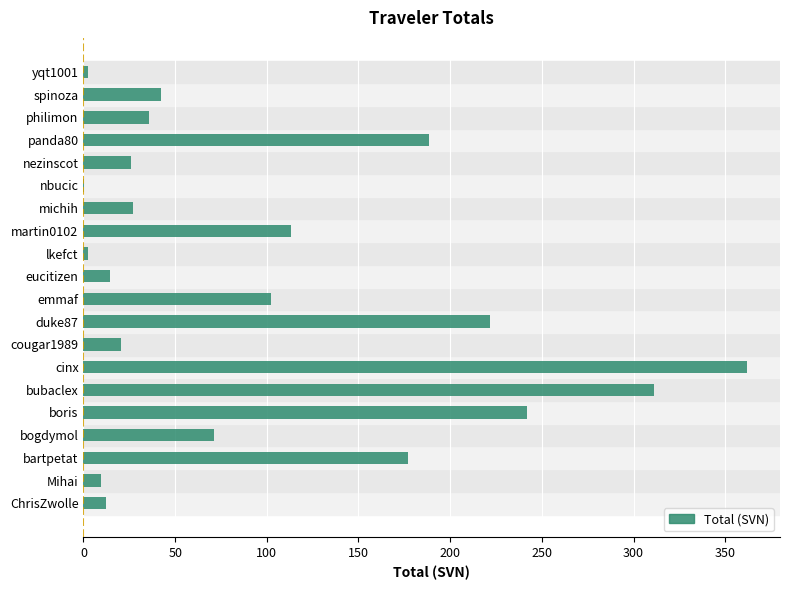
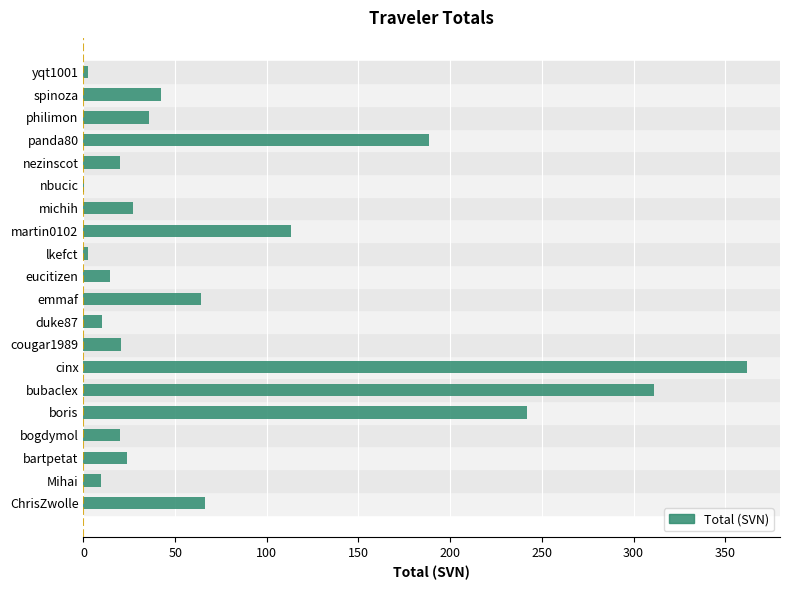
nezinscot: 26 -> 20
emmaf: 102 -> 64
duke87: 222 -> 10
bogdymol: 71 -> 20
bartpetat: 177 -> 24
ChrisZwolle: 12 -> 66
